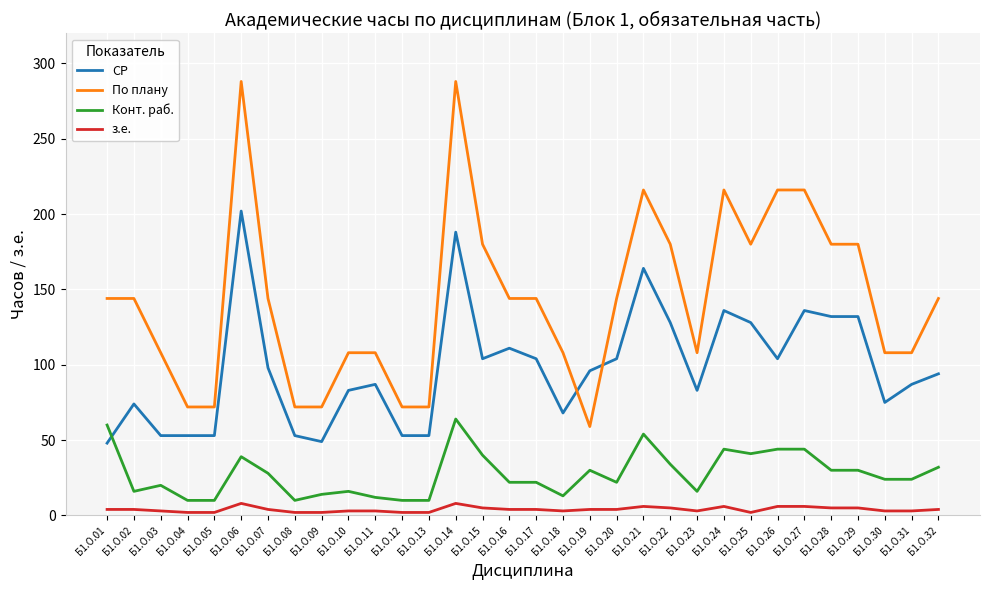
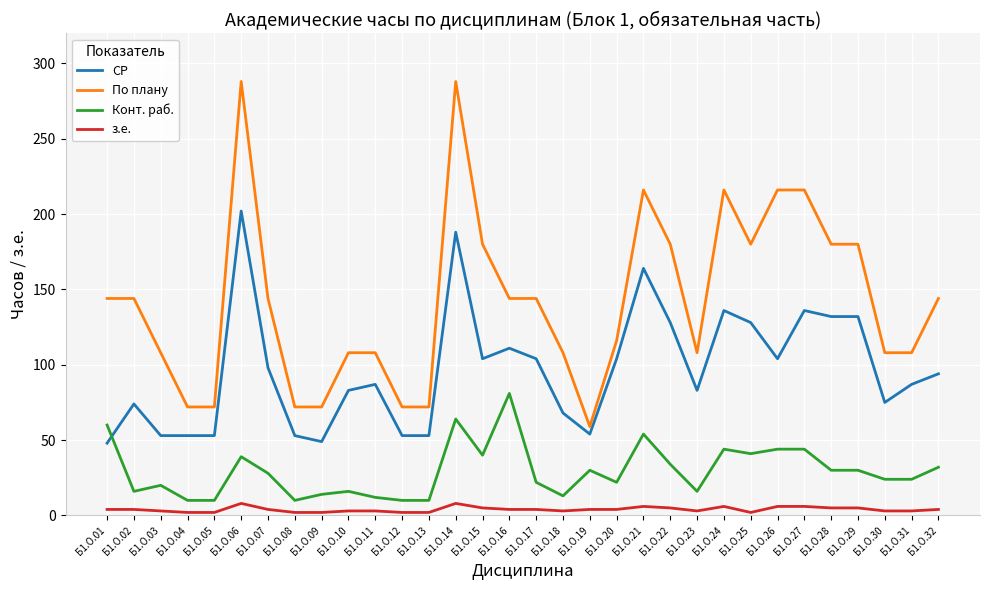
Конт. раб., Б1.О.16: 22 -> 81
СР, Б1.О.19: 96 -> 54
По плану, Б1.О.20: 144 -> 116
